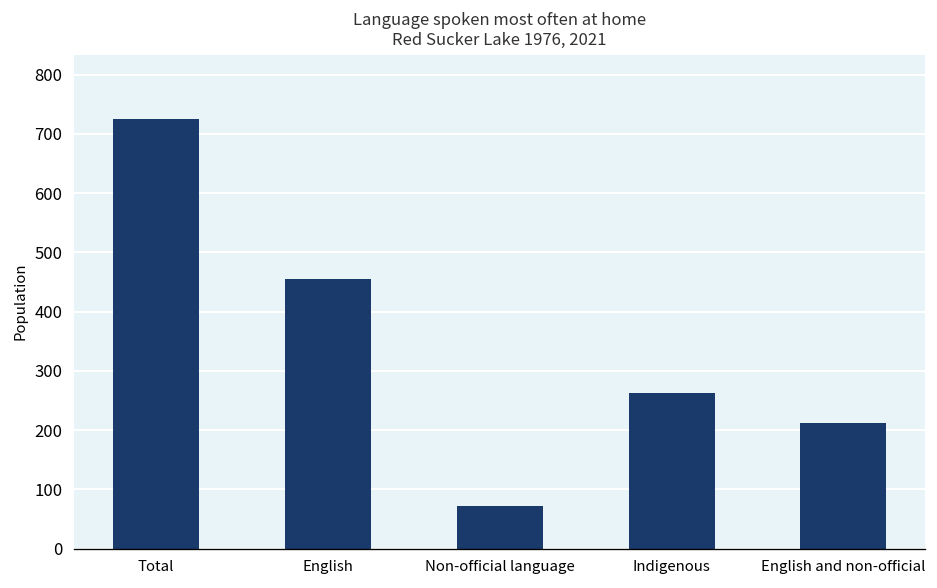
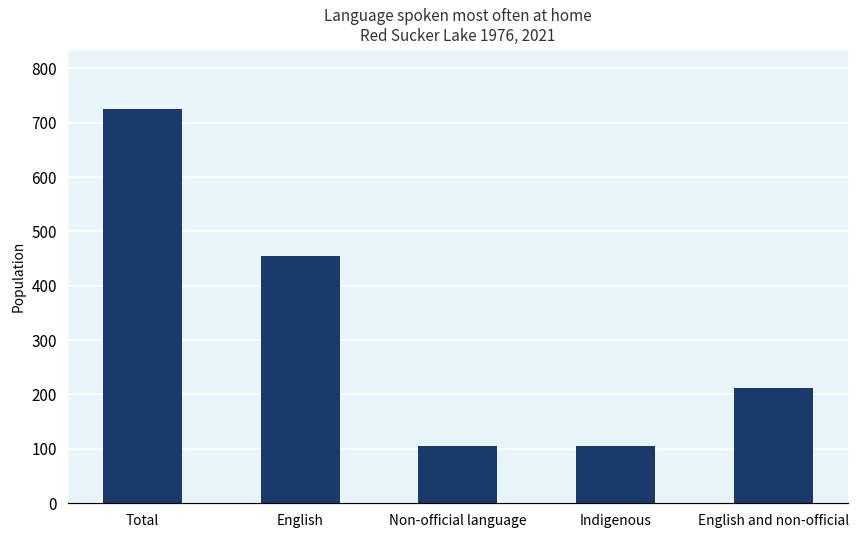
Non-official language: 70 -> 110
Indigenous: 260 -> 110
